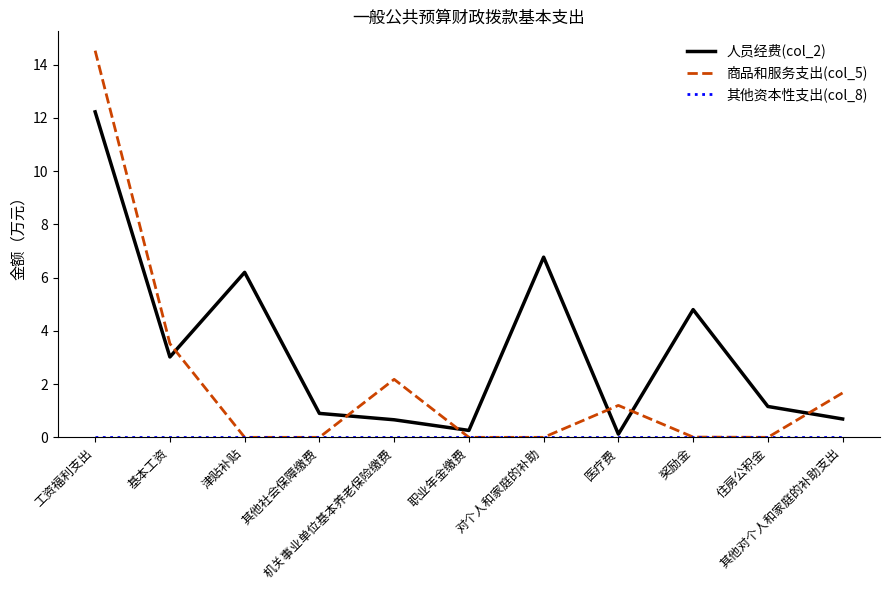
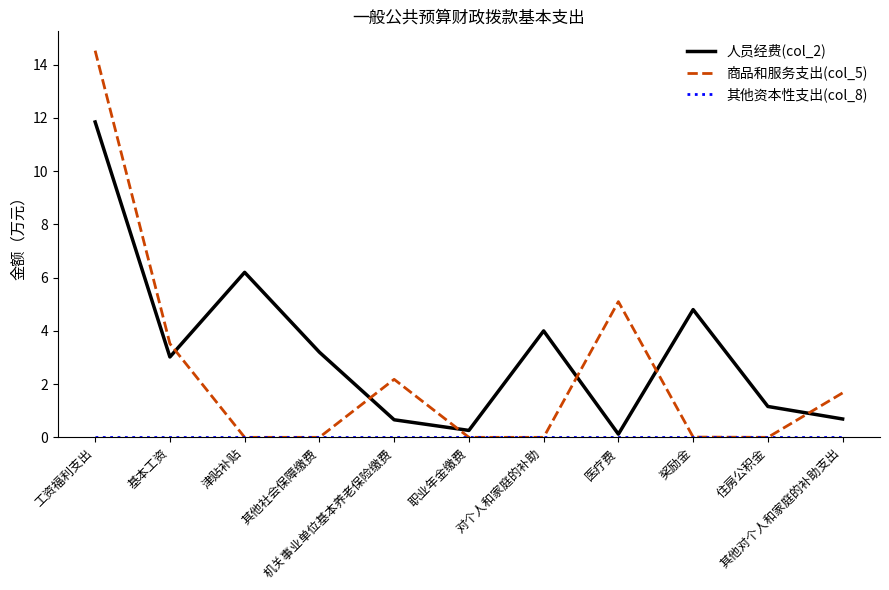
人员经费(col_2), 工资福利支出: 12.2 -> 11.9
人员经费(col_2), 其他社会保障缴费: 0.9 -> 3.2
人员经费(col_2), 对个人和家庭的补助: 6.8 -> 4.0
商品和服务支出(col_5), 医疗费: 1.2 -> 5.1
